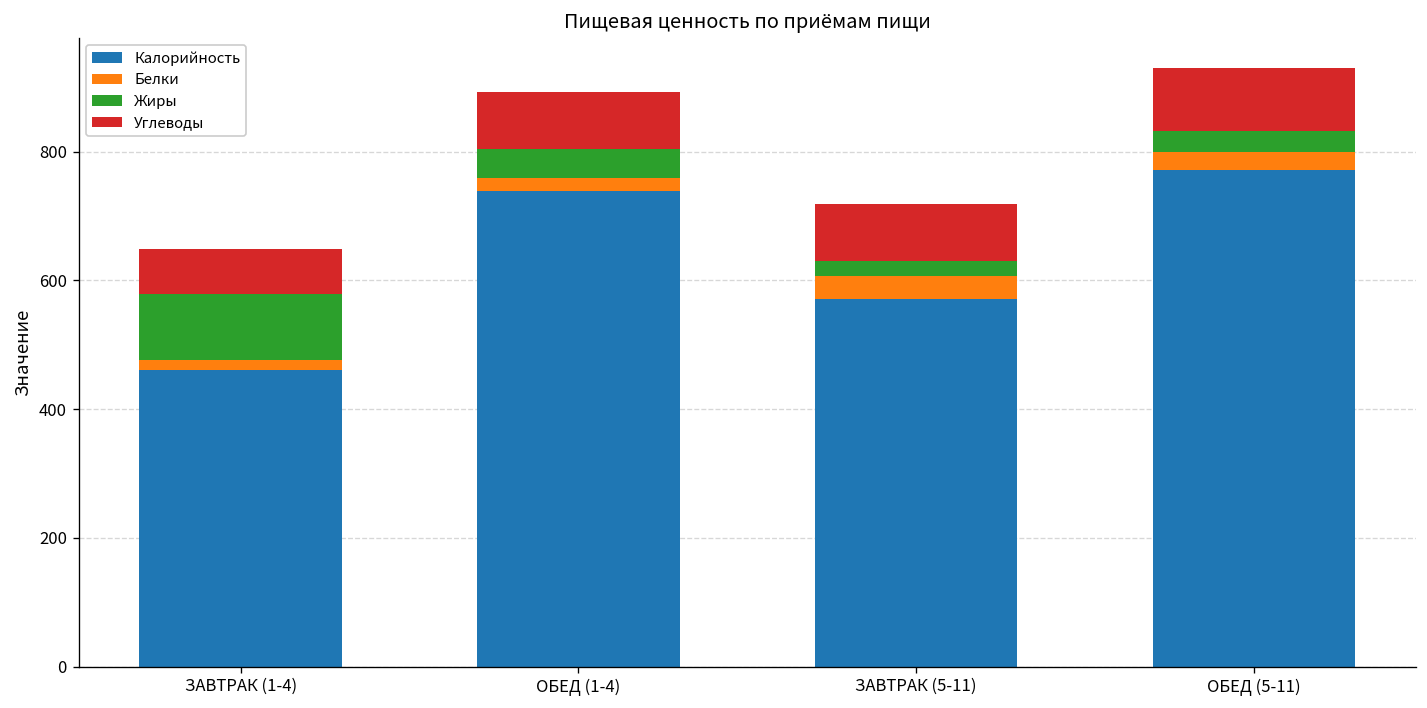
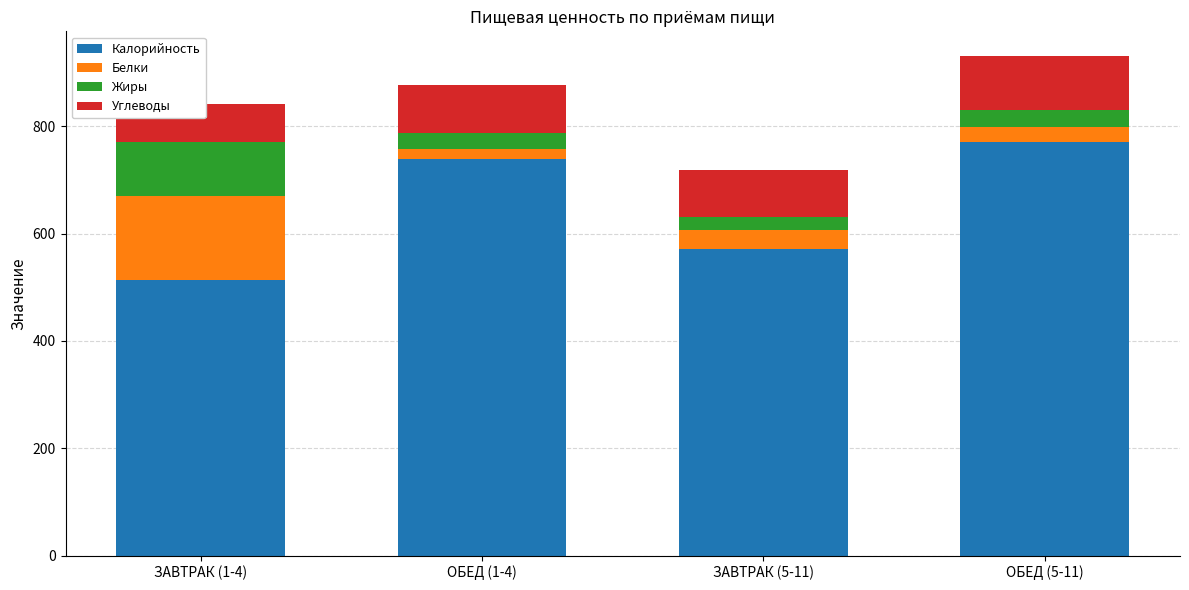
Калорийность, ЗАВТРАК (1-4): 460 -> 510
Белки, ЗАВТРАК (1-4): 20 -> 160
Жиры, ОБЕД (1-4): 50 -> 30
